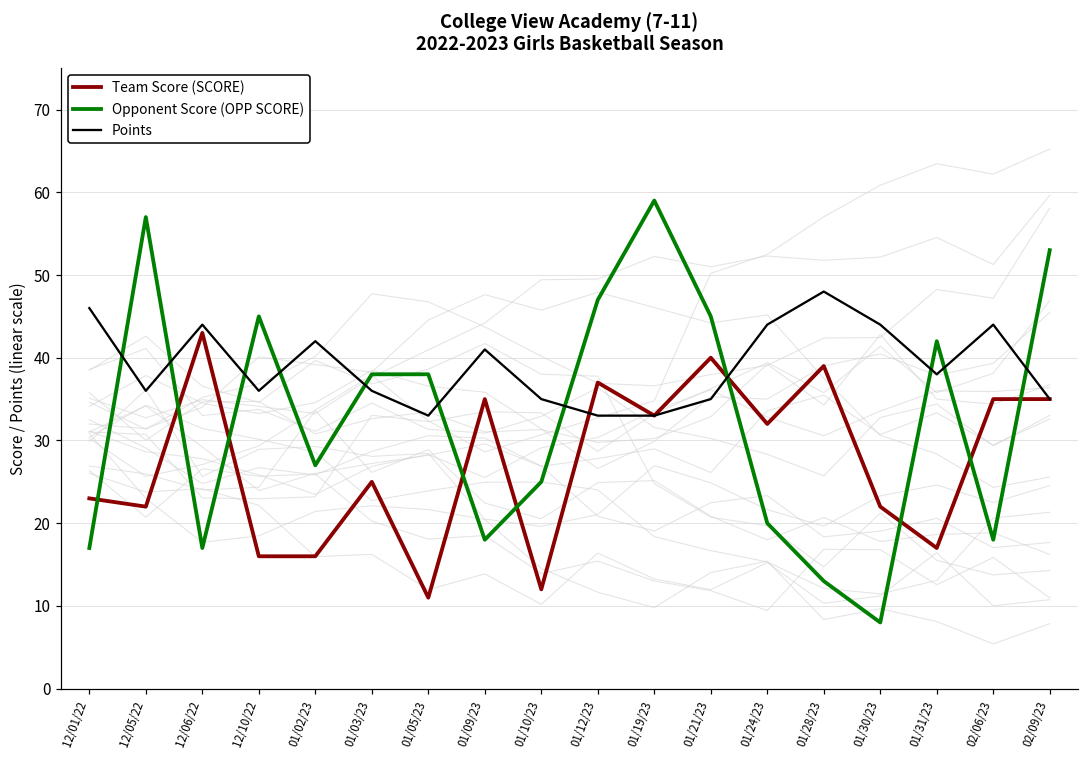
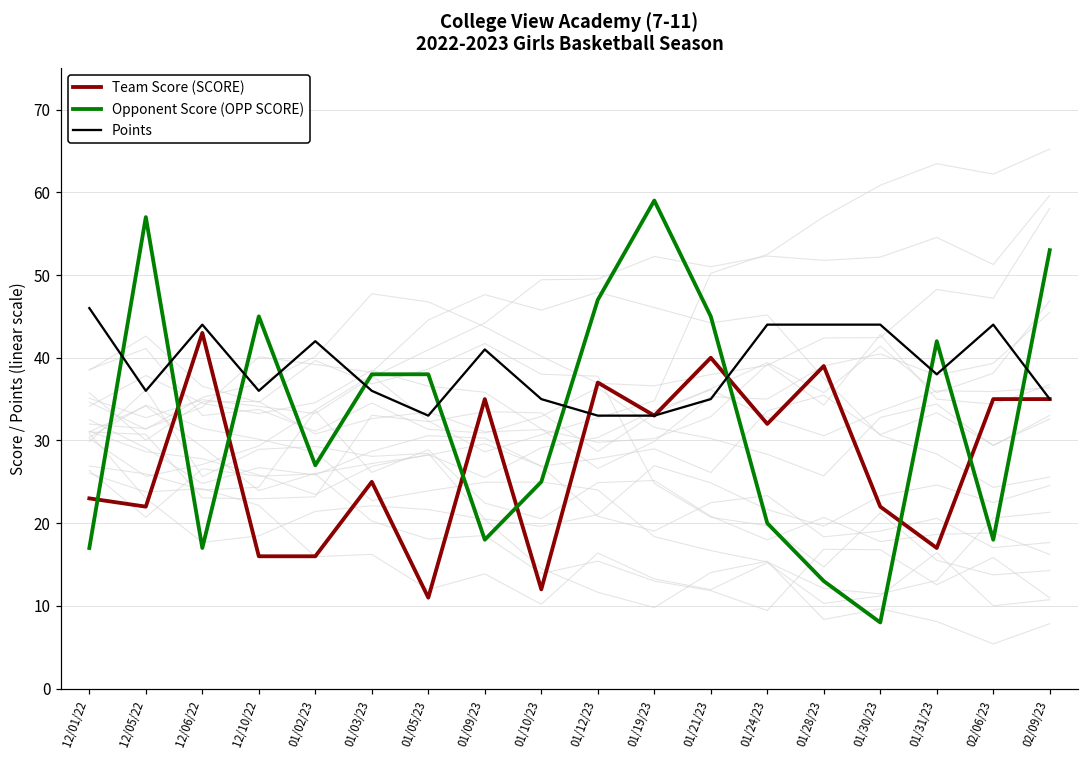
Points, 01/28/23: 48 -> 44
